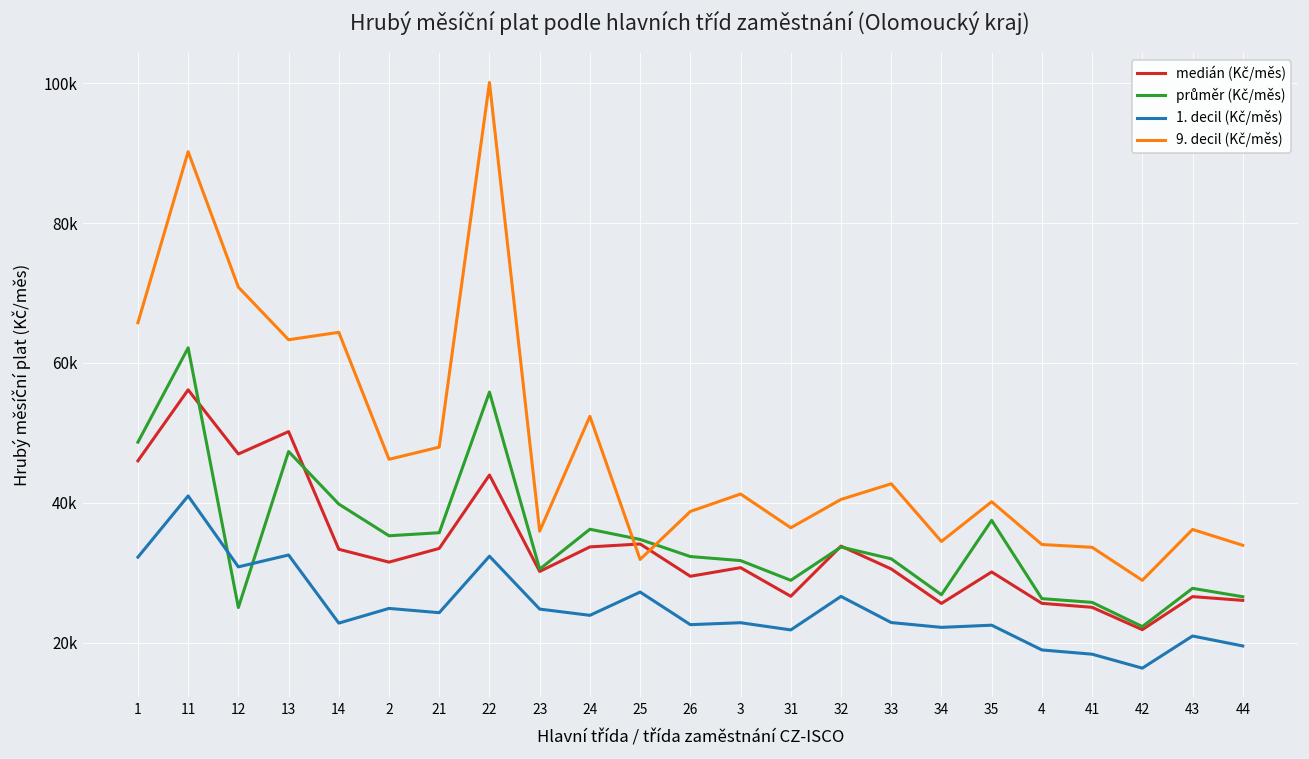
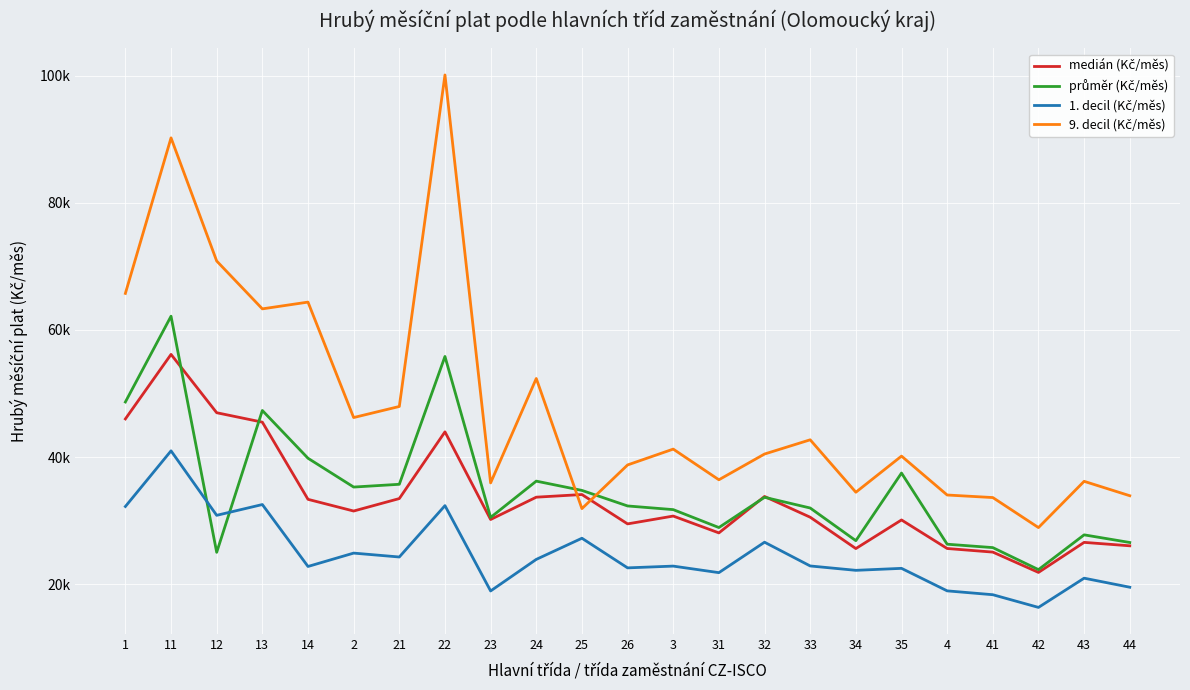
medián (Kč/měs), 13: 50000 -> 46000
1. decil (Kč/měs), 23: 25000 -> 19000
medián (Kč/měs), 31: 27000 -> 28000
